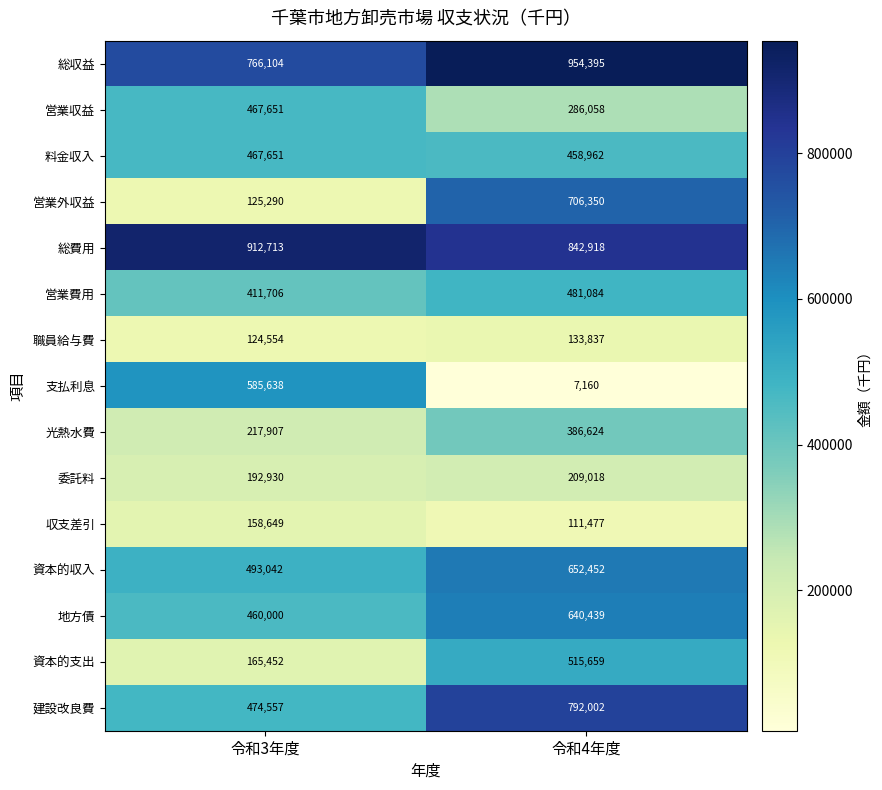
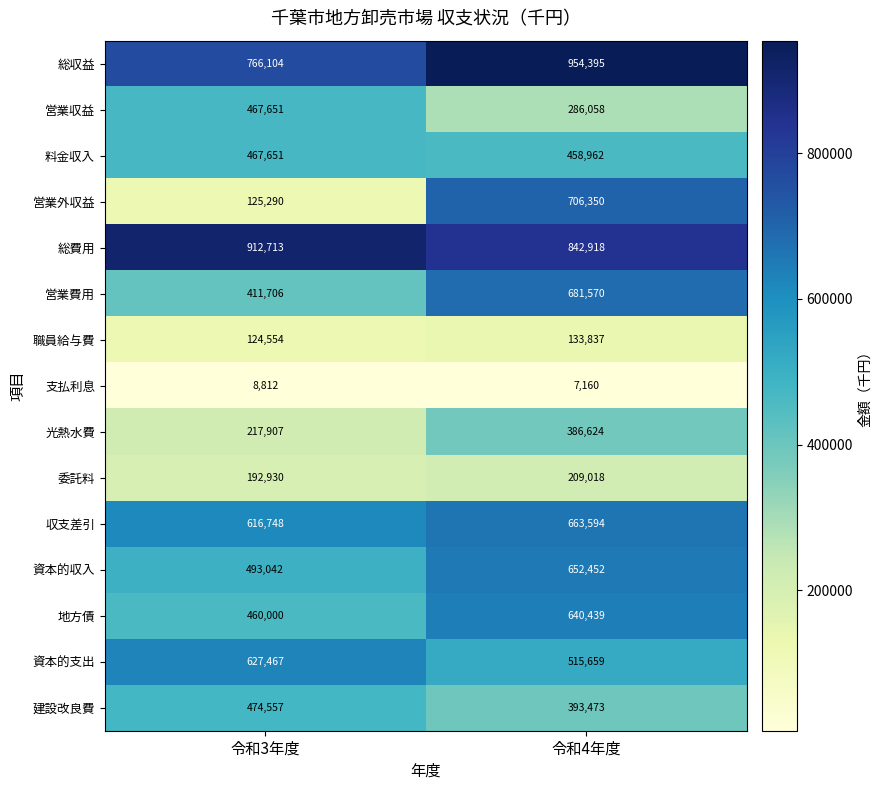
営業費用, 令和4年度: 481,084 -> 681,570
支払利息, 令和3年度: 585,638 -> 8,812
収支差引, 令和3年度: 158,649 -> 616,748
収支差引, 令和4年度: 111,477 -> 663,594
資本的支出, 令和3年度: 165,452 -> 627,467
建設改良費, 令和4年度: 792,002 -> 393,473
